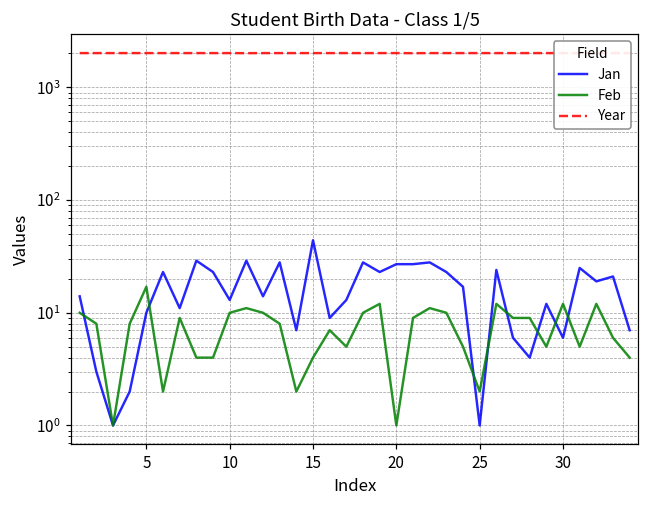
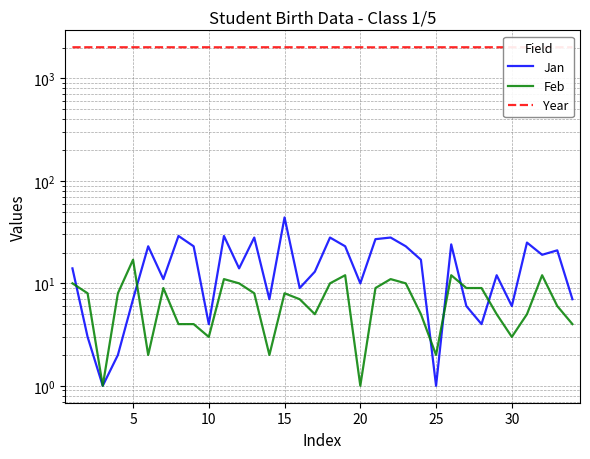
Jan, 5: 10 -> 7
Jan, 10: 13 -> 4
Feb, 10: 10 -> 3
Feb, 15: 4 -> 8
Jan, 20: 27 -> 10
Feb, 30: 12 -> 3
